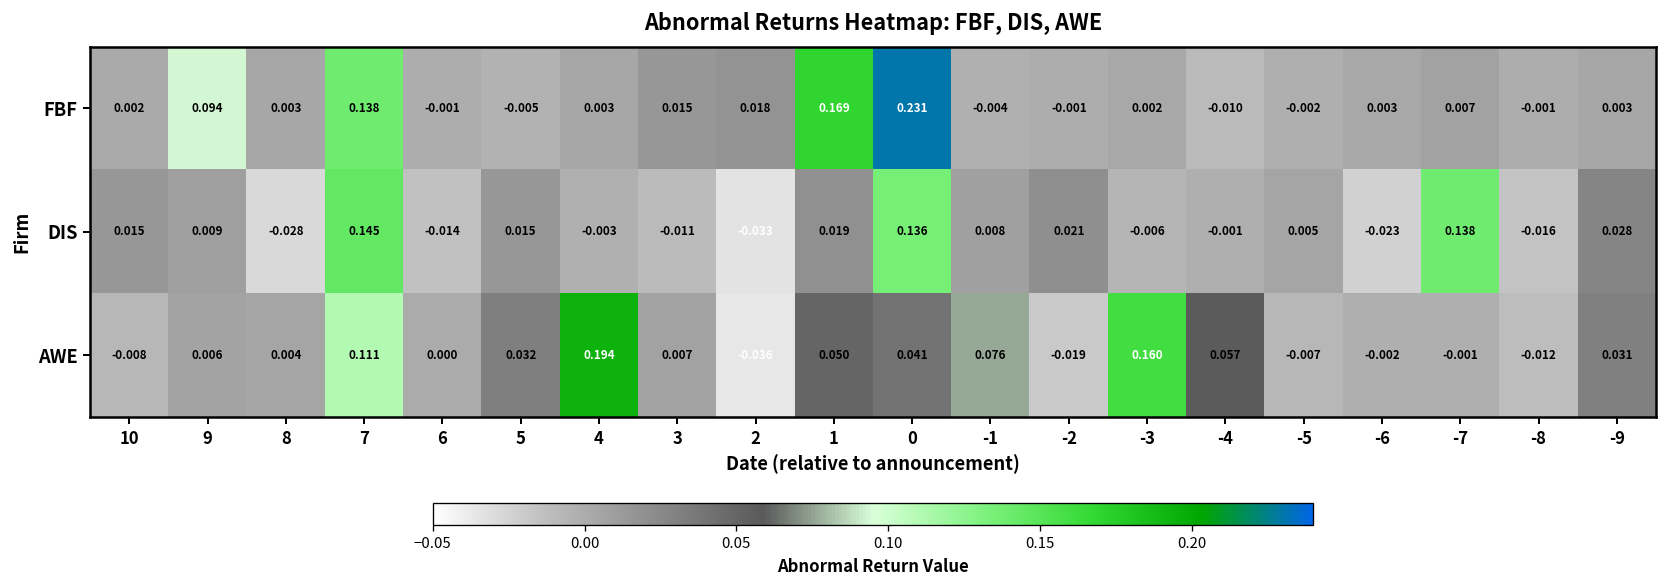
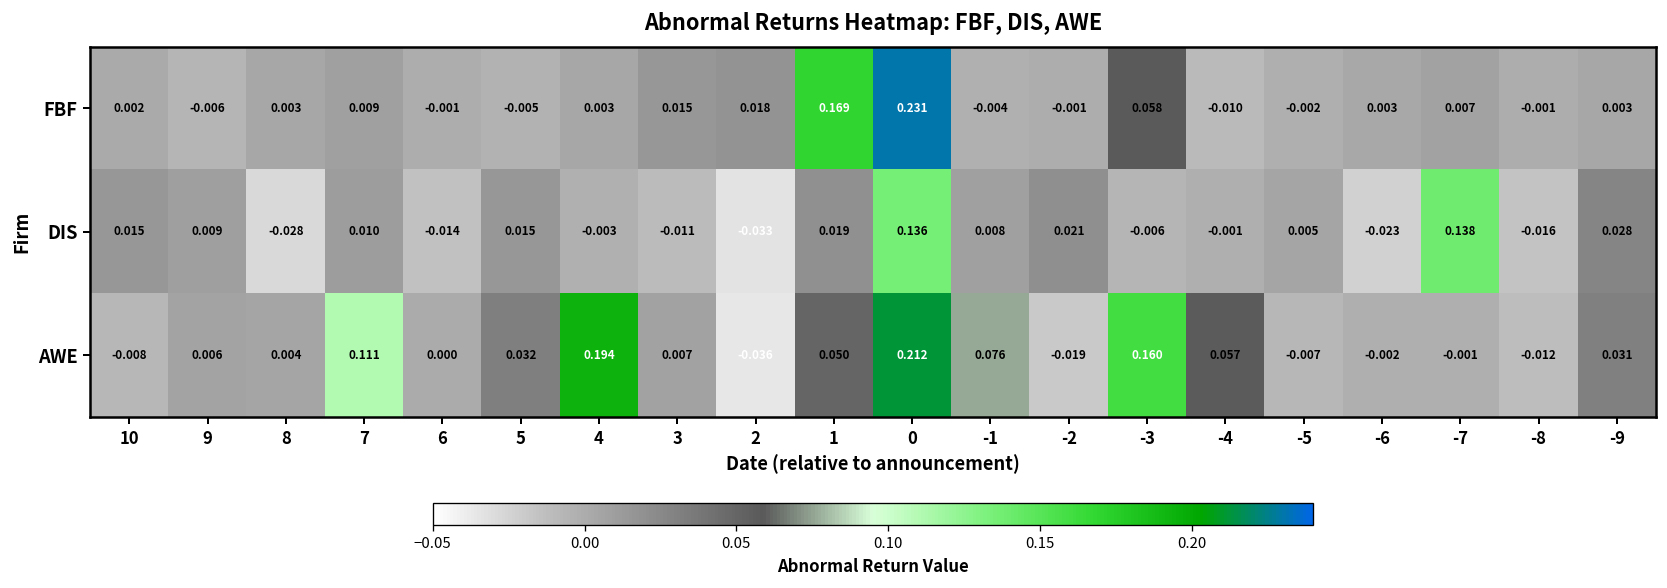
FBF, 9: 0.094 -> -0.006
FBF, 7: 0.138 -> 0.009
FBF, -3: 0.002 -> 0.058
DIS, 7: 0.145 -> 0.010
AWE, 0: 0.041 -> 0.212
